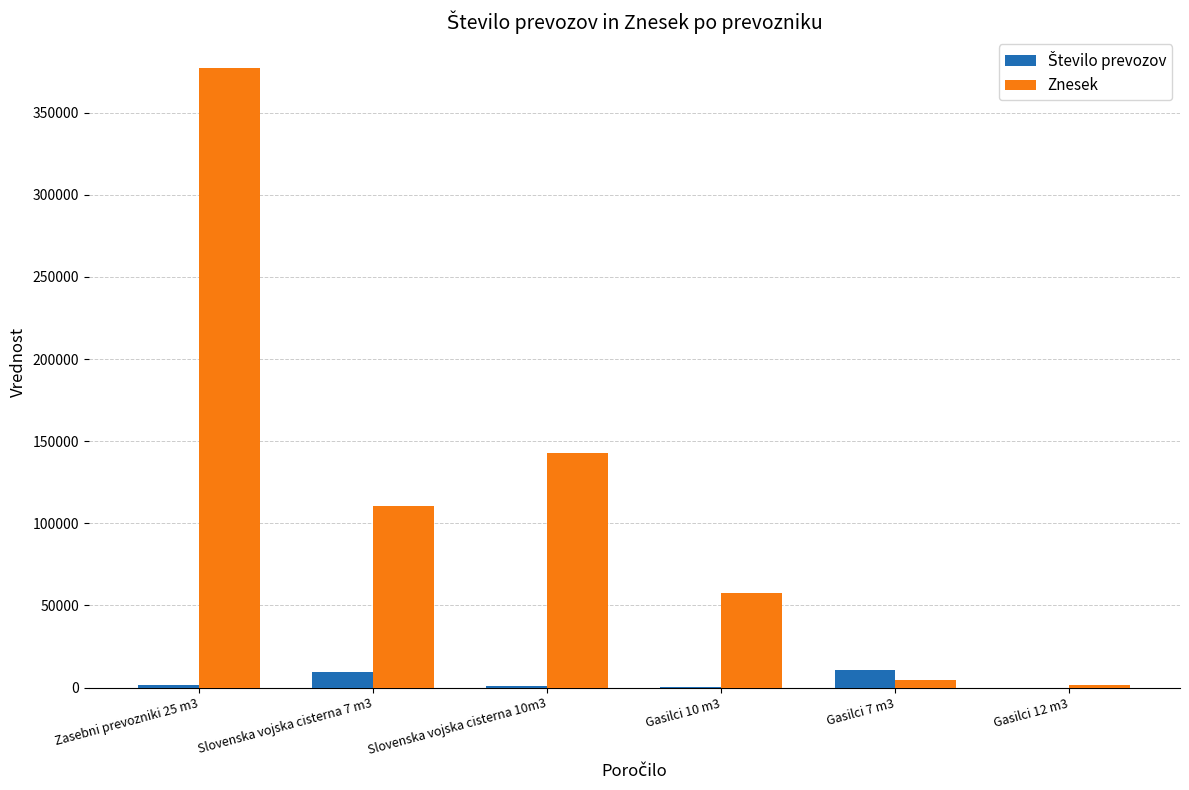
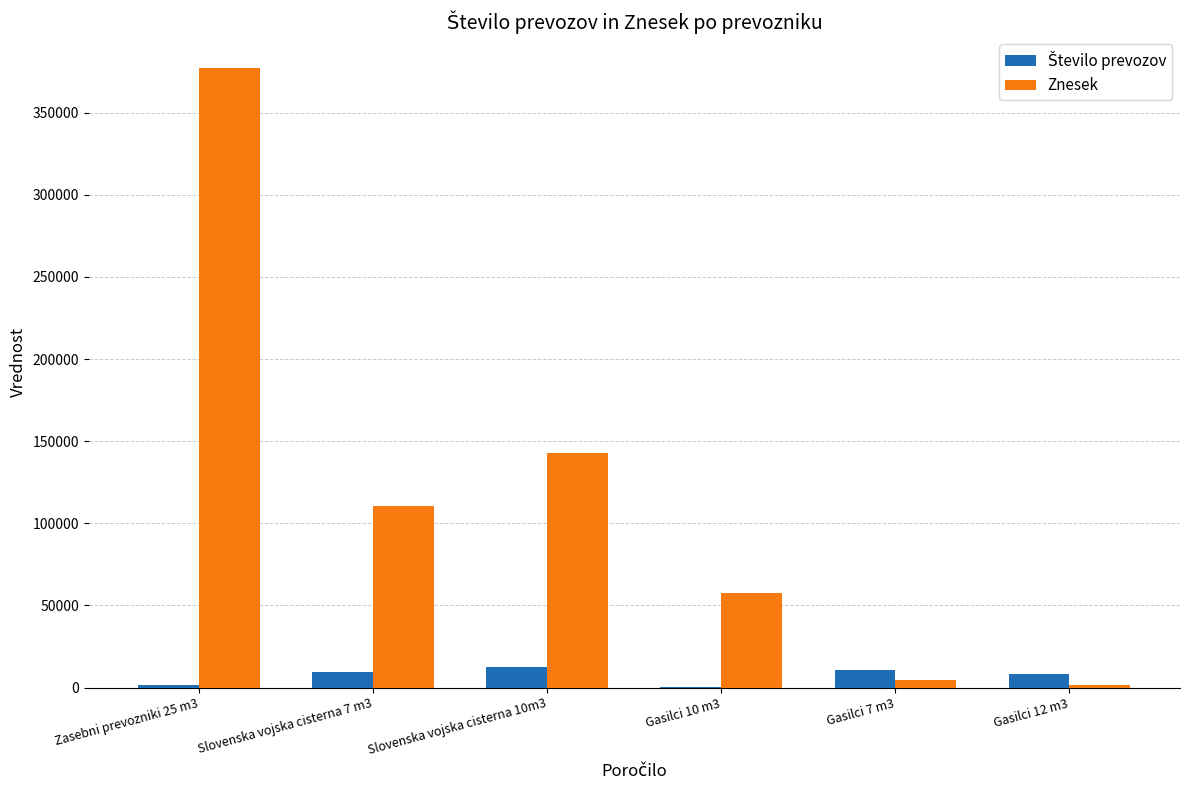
Število prevozov, Slovenska vojska cisterna 10m3: 1000 -> 12000
Število prevozov, Gasilci 12 m3: 0 -> 8000
